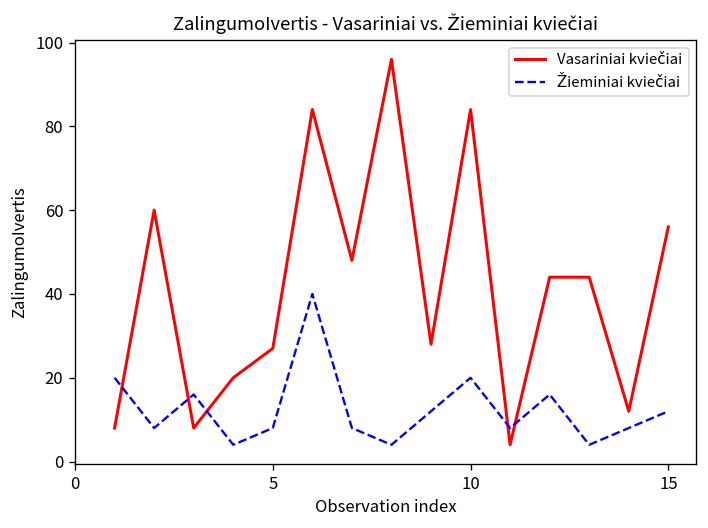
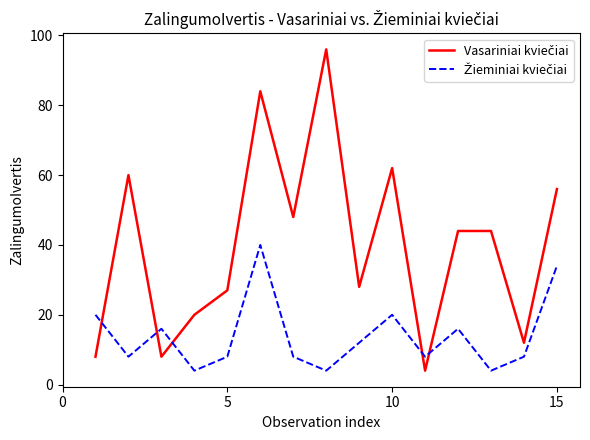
Vasariniai kviečiai, 10: 84 -> 62
Žieminiai kviečiai, 15: 12 -> 34
